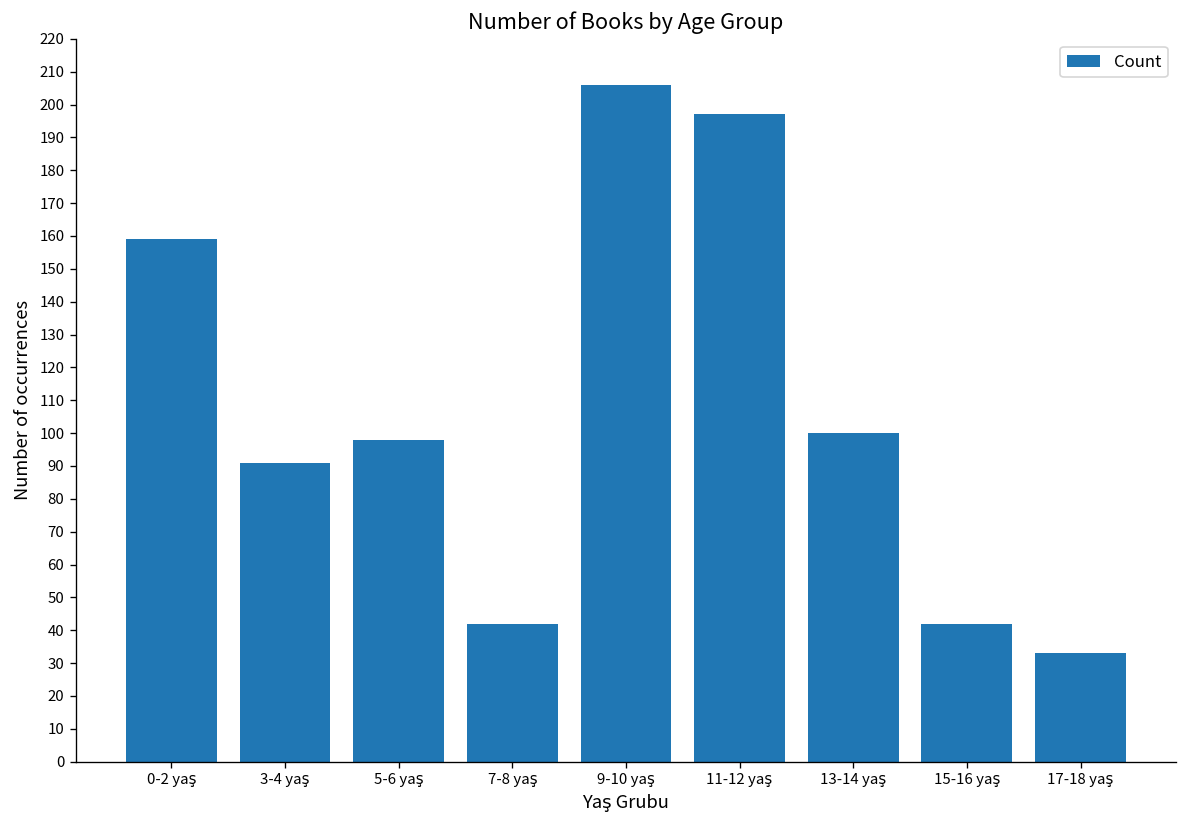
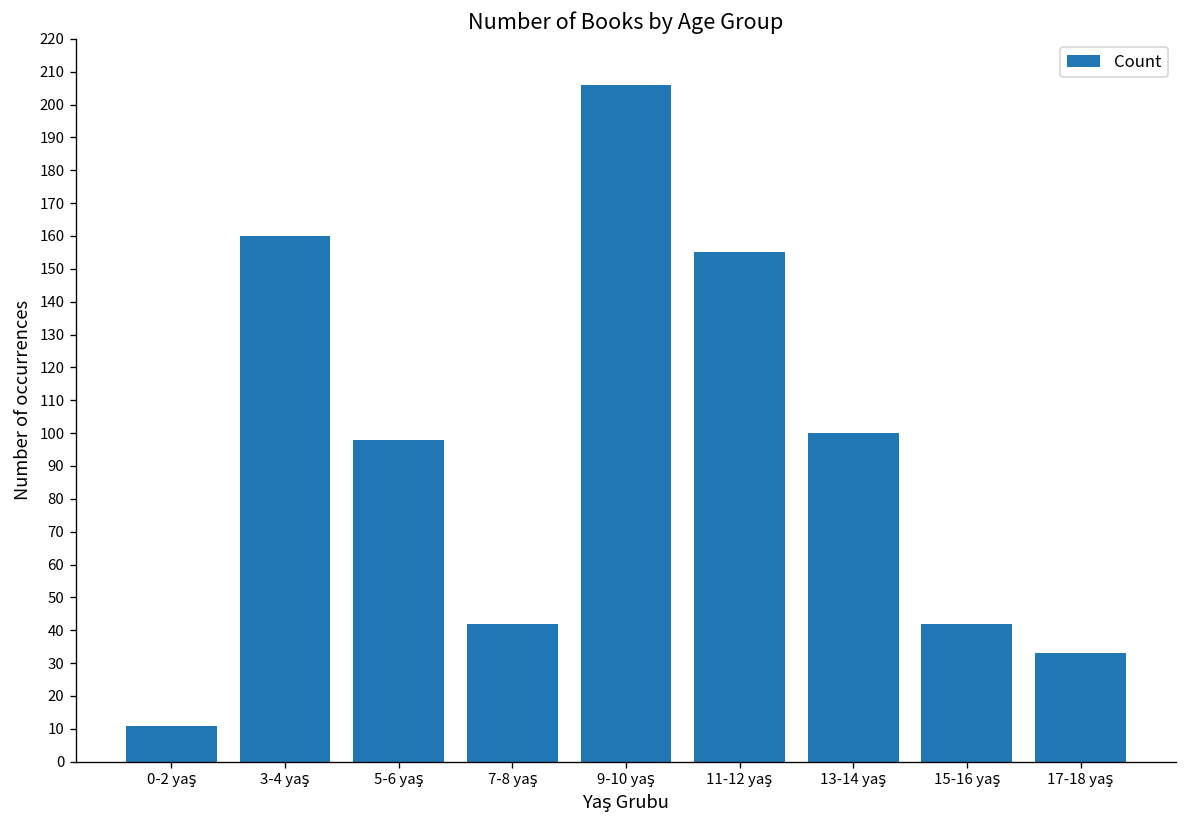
0-2 yaş: 159 -> 11
3-4 yaş: 91 -> 160
11-12 yaş: 197 -> 155
